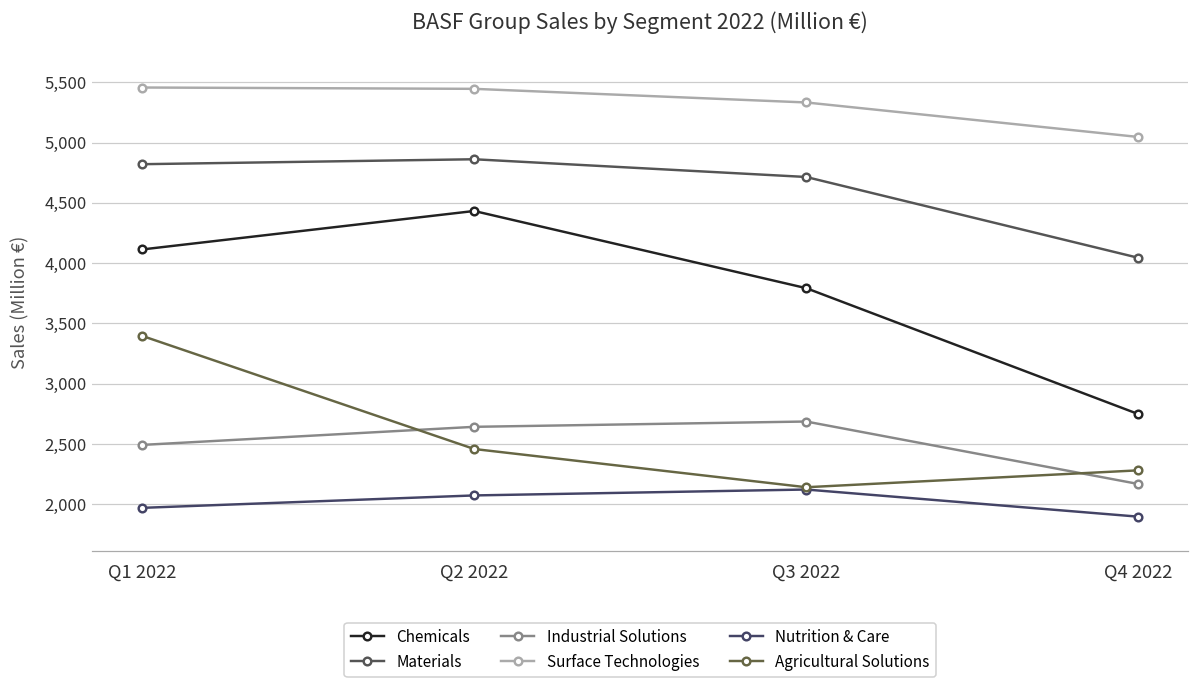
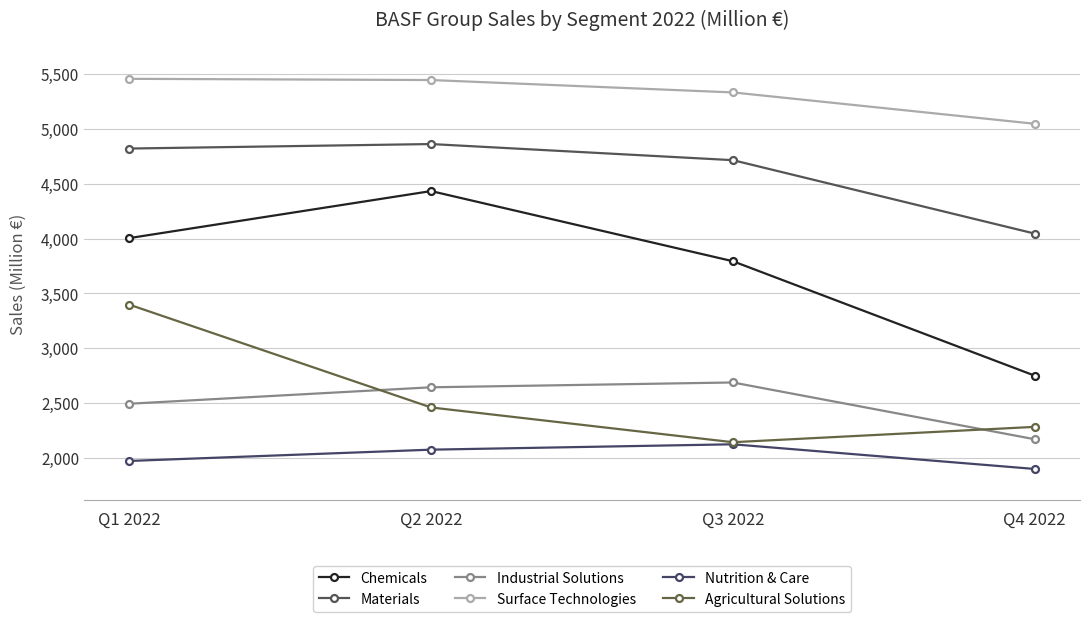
Chemicals, Q1 2022: 4,110 -> 4,000
